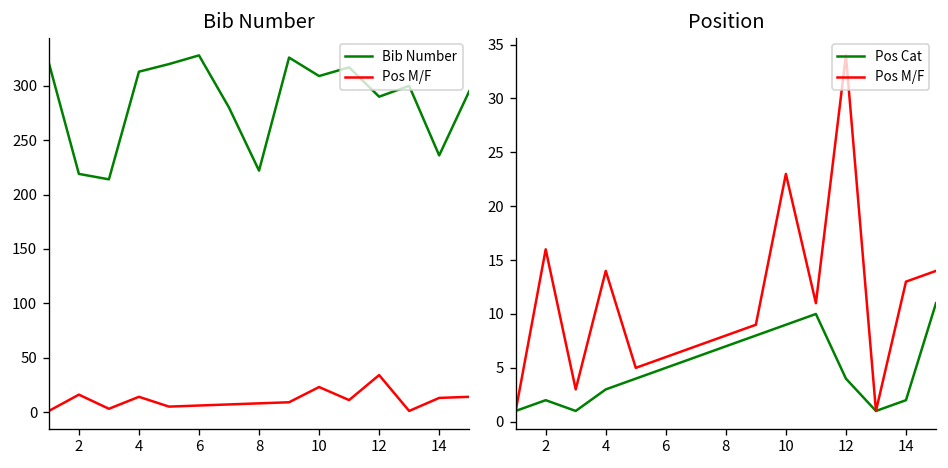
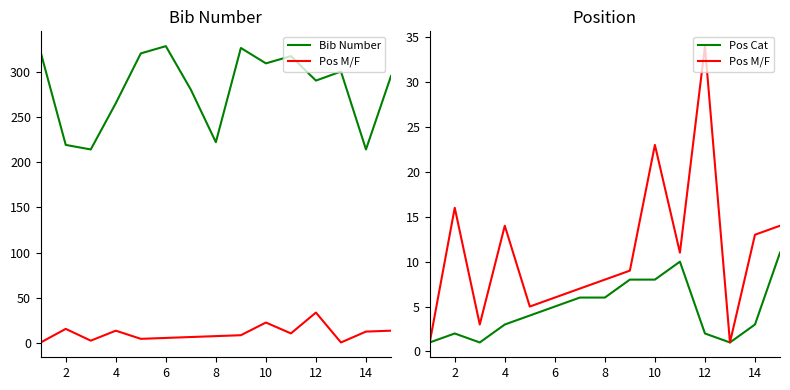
Bib Number, Bib Number, 4: 310 -> 270
Bib Number, Bib Number, 14: 240 -> 210
Position, Pos Cat, 8: 7 -> 6
Position, Pos Cat, 10: 9 -> 8
Position, Pos Cat, 12: 4 -> 2
Position, Pos Cat, 14: 2 -> 3
